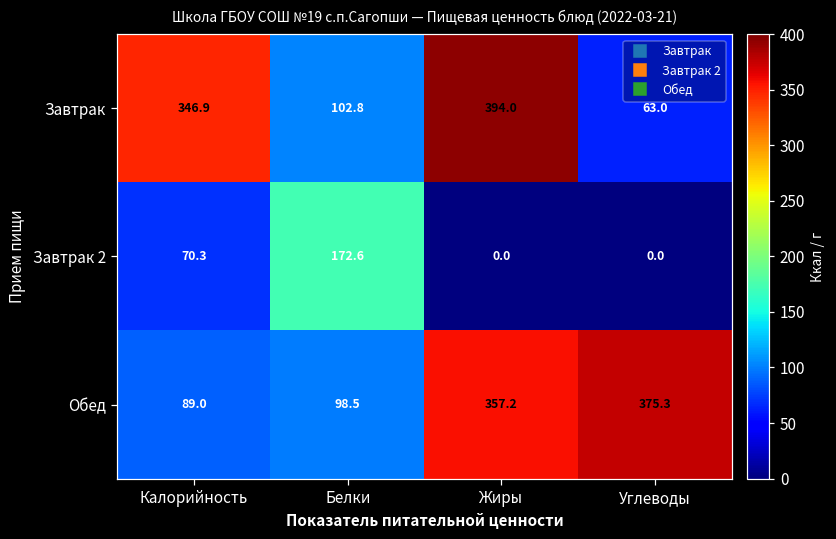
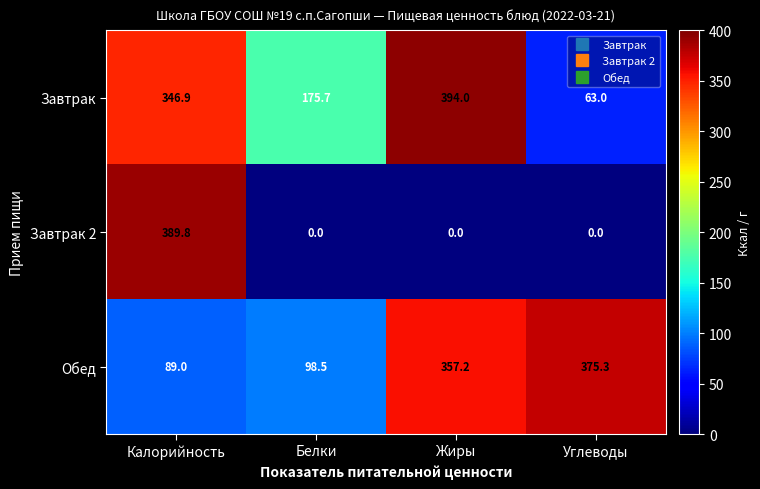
Завтрак, Белки: 102.8 -> 175.7
Завтрак 2, Калорийность: 70.3 -> 389.8
Завтрак 2, Белки: 172.6 -> 0.0
